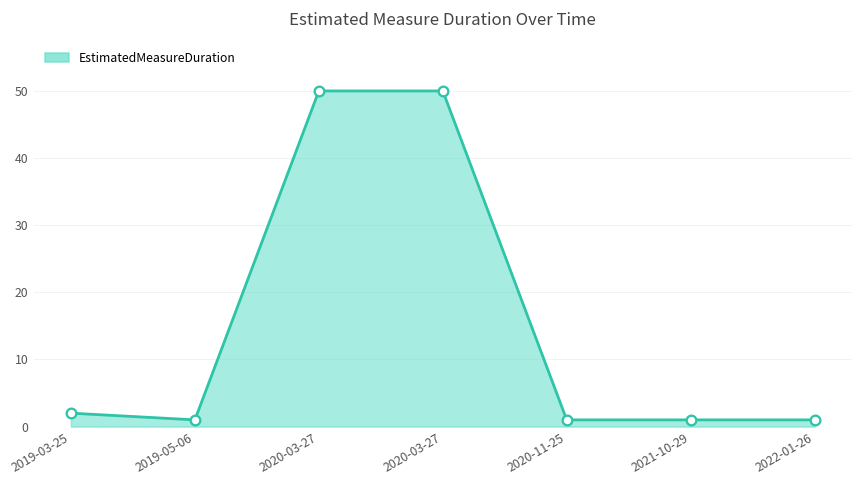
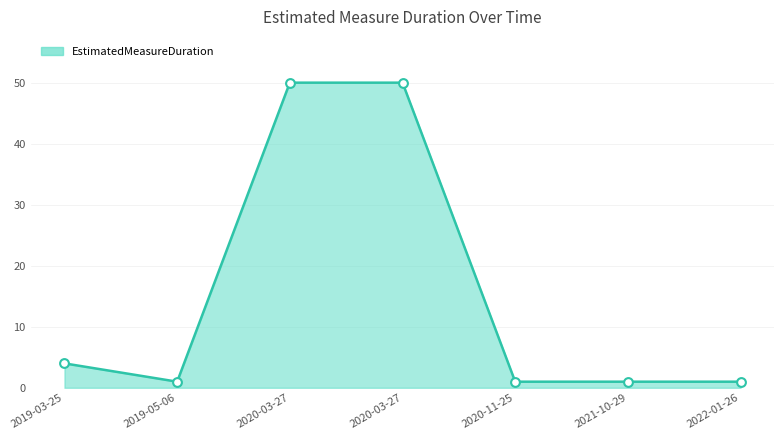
2019-03-25: 2 -> 4
